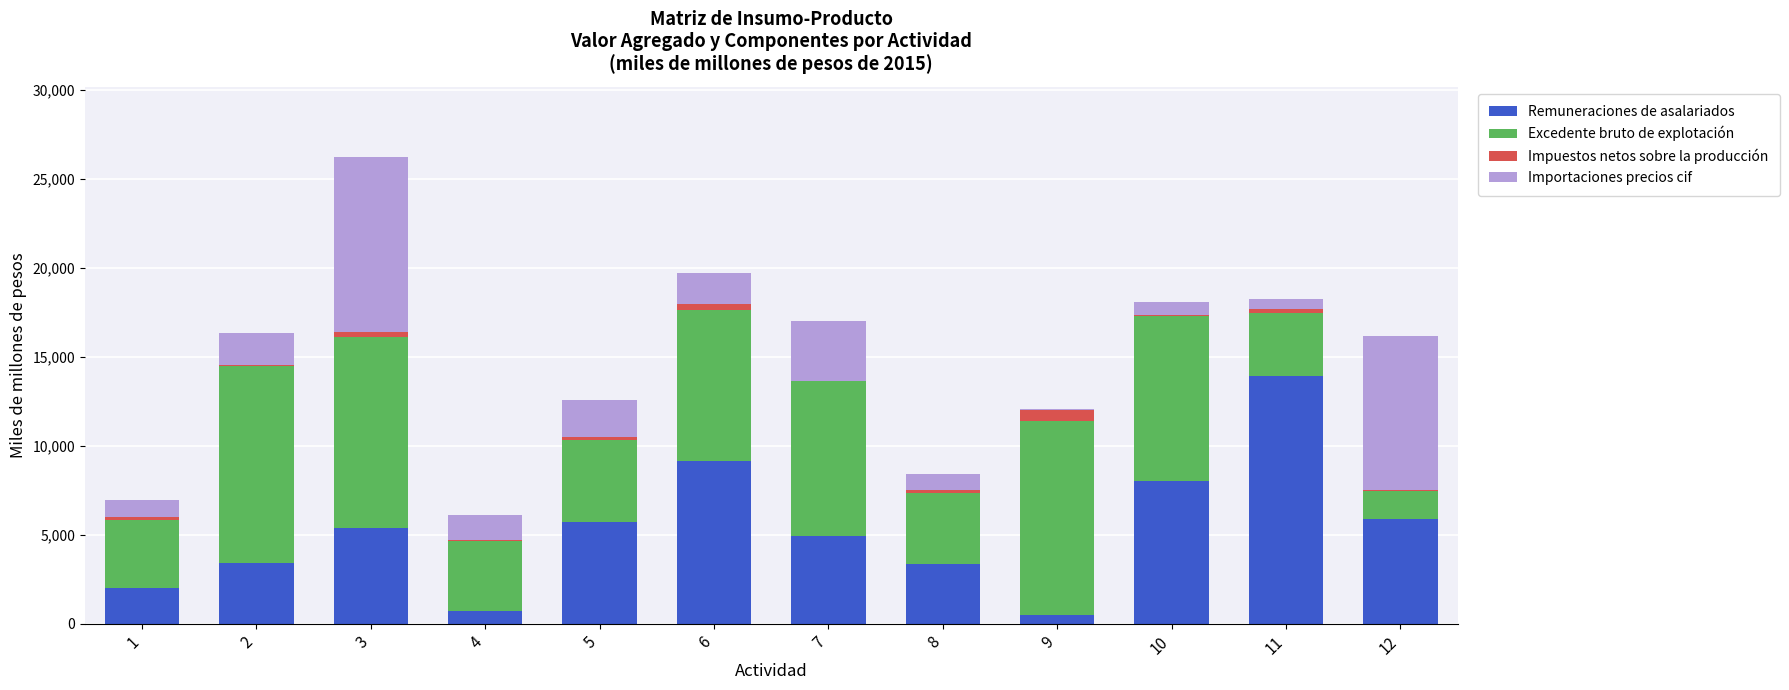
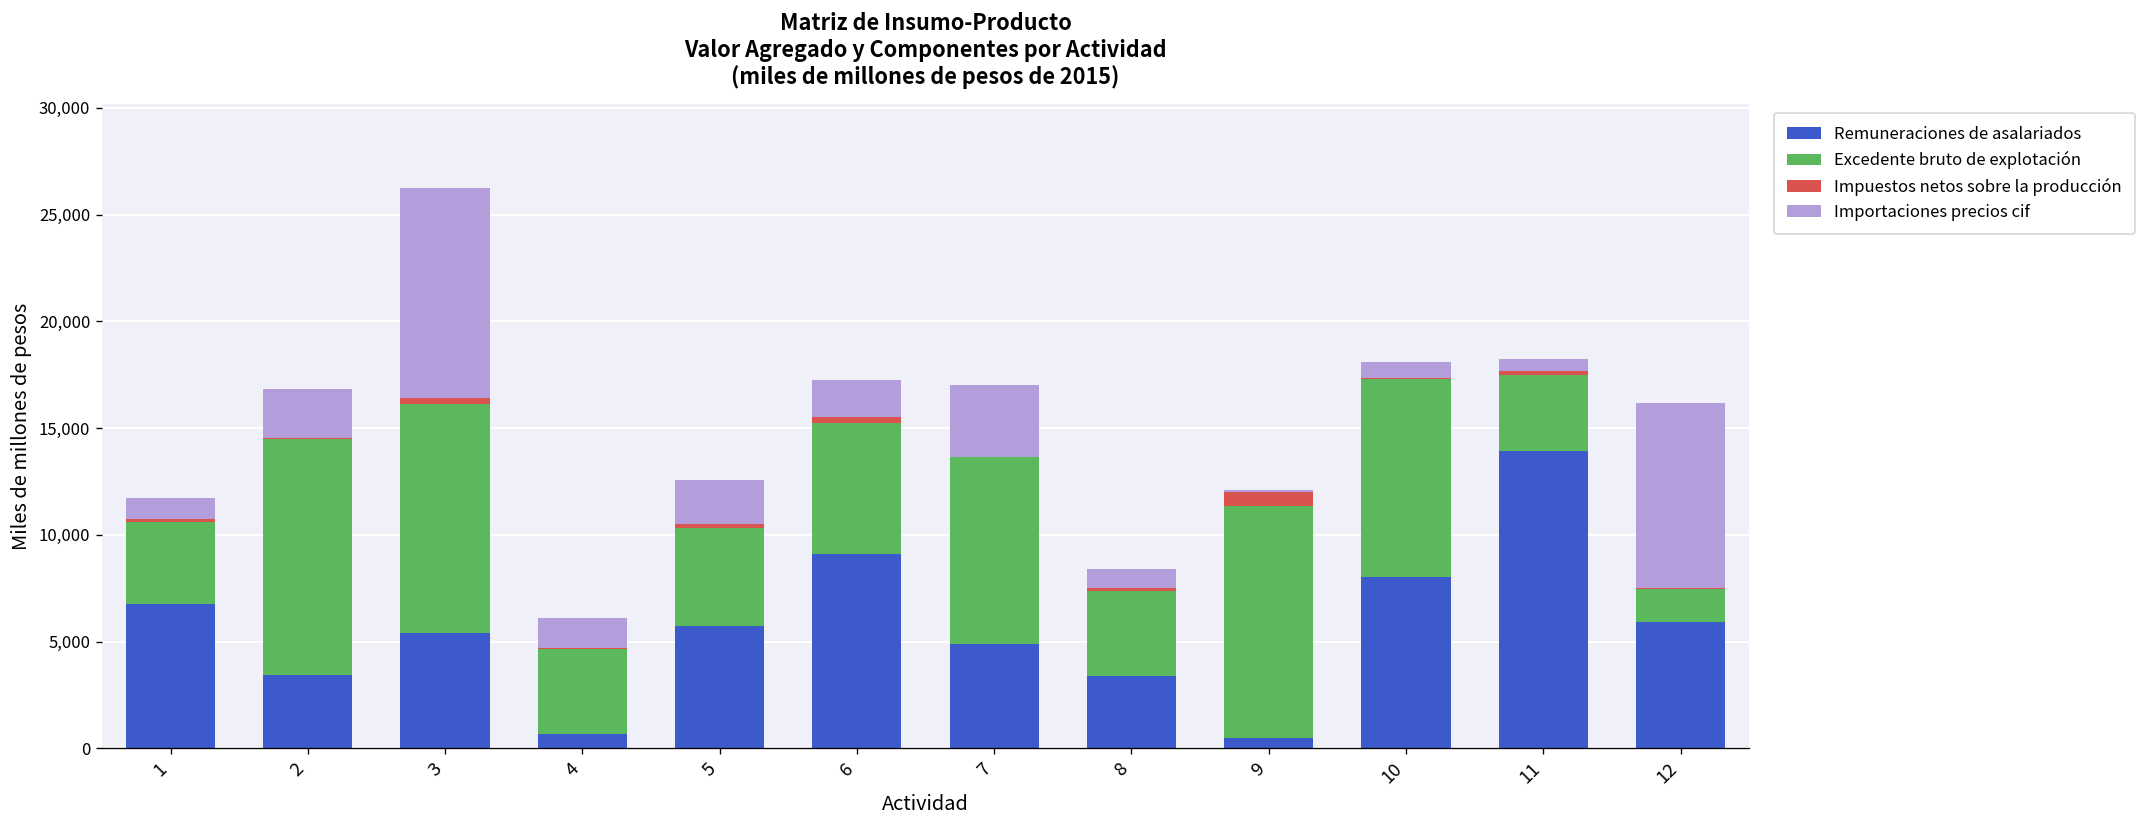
Remuneraciones de asalariados, 1: 2,000 -> 6,700
Importaciones precios cif, 2: 1,800 -> 2,300
Excedente bruto de explotación, 6: 8,500 -> 6,100
